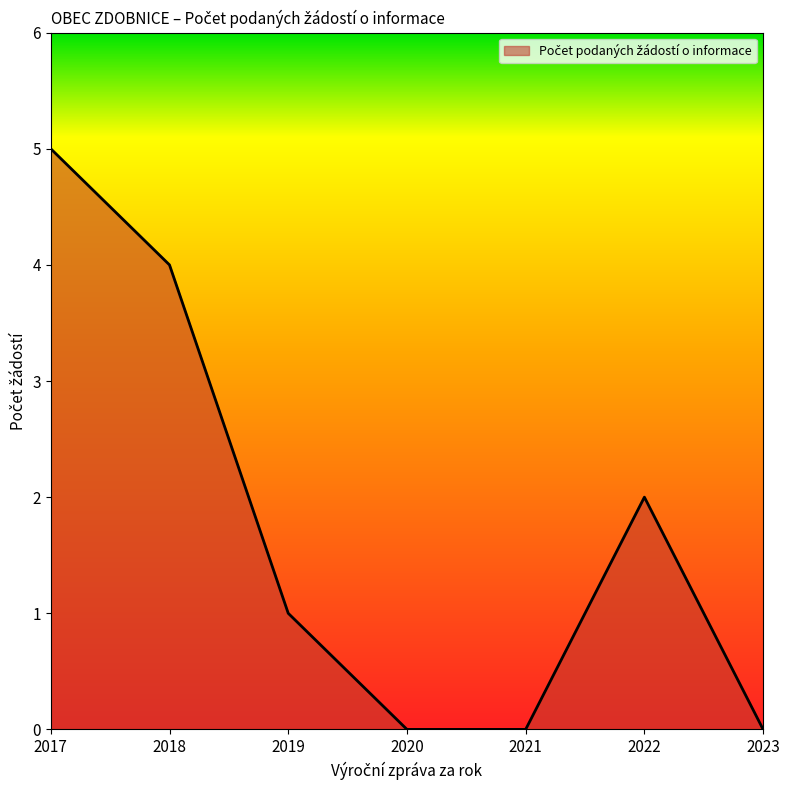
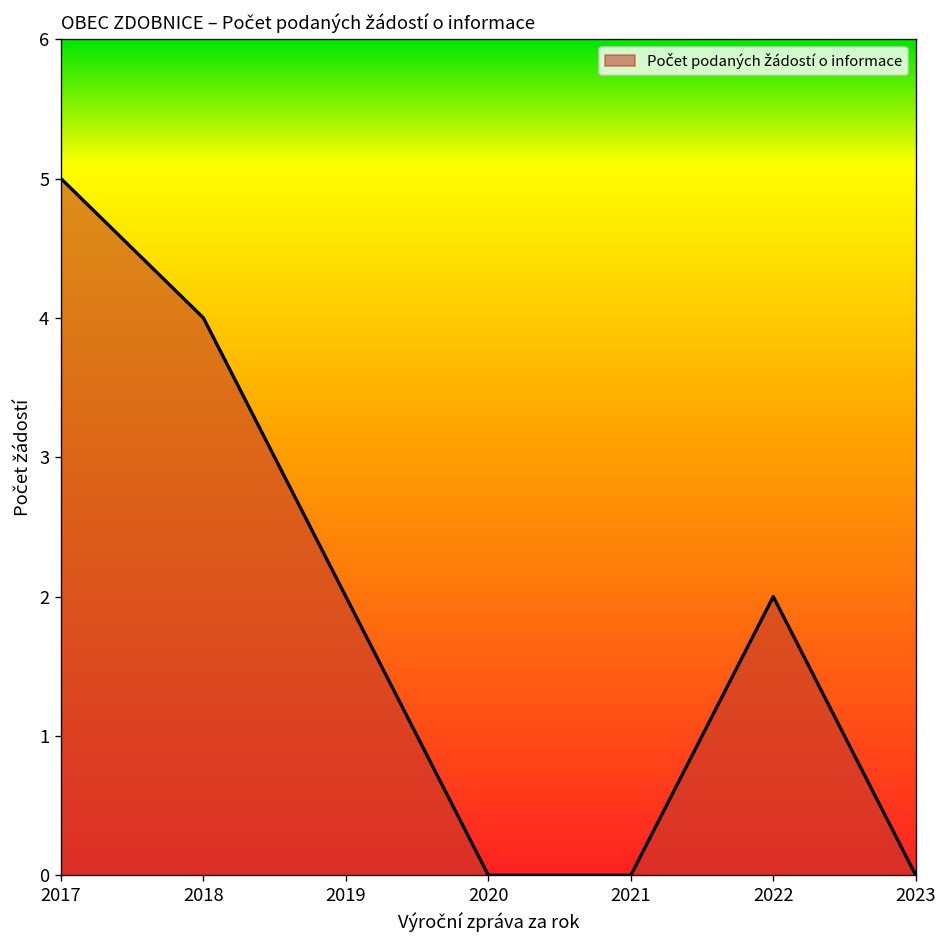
2019: 1 -> 2
